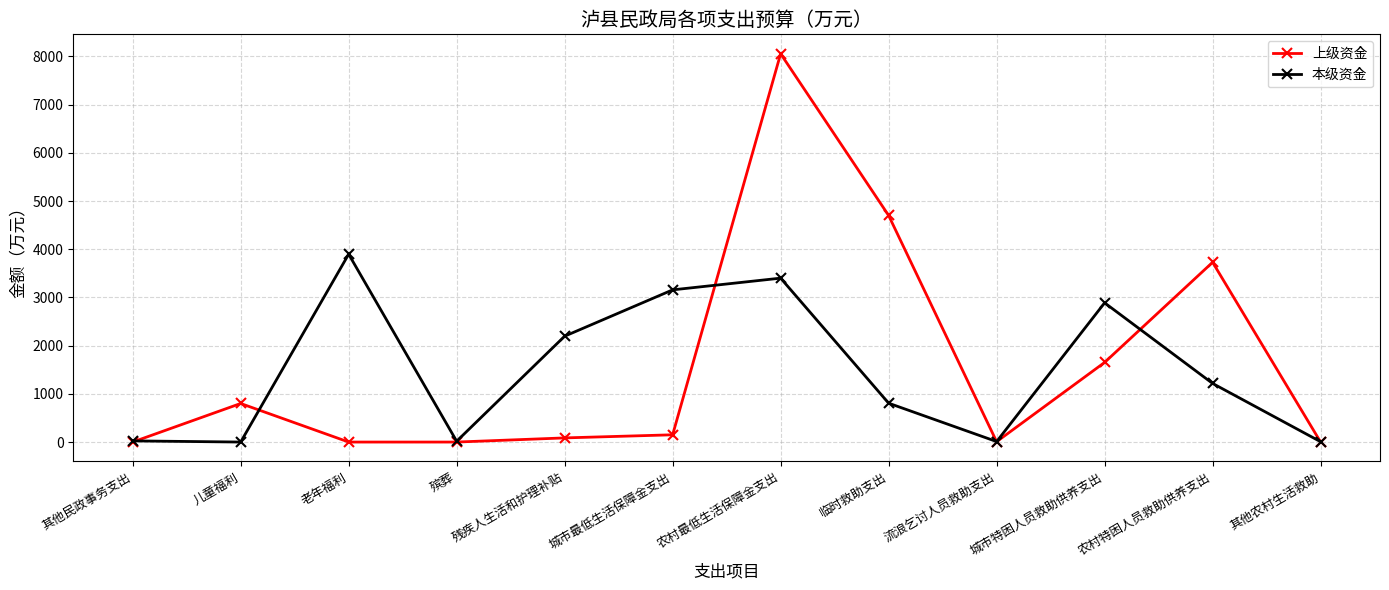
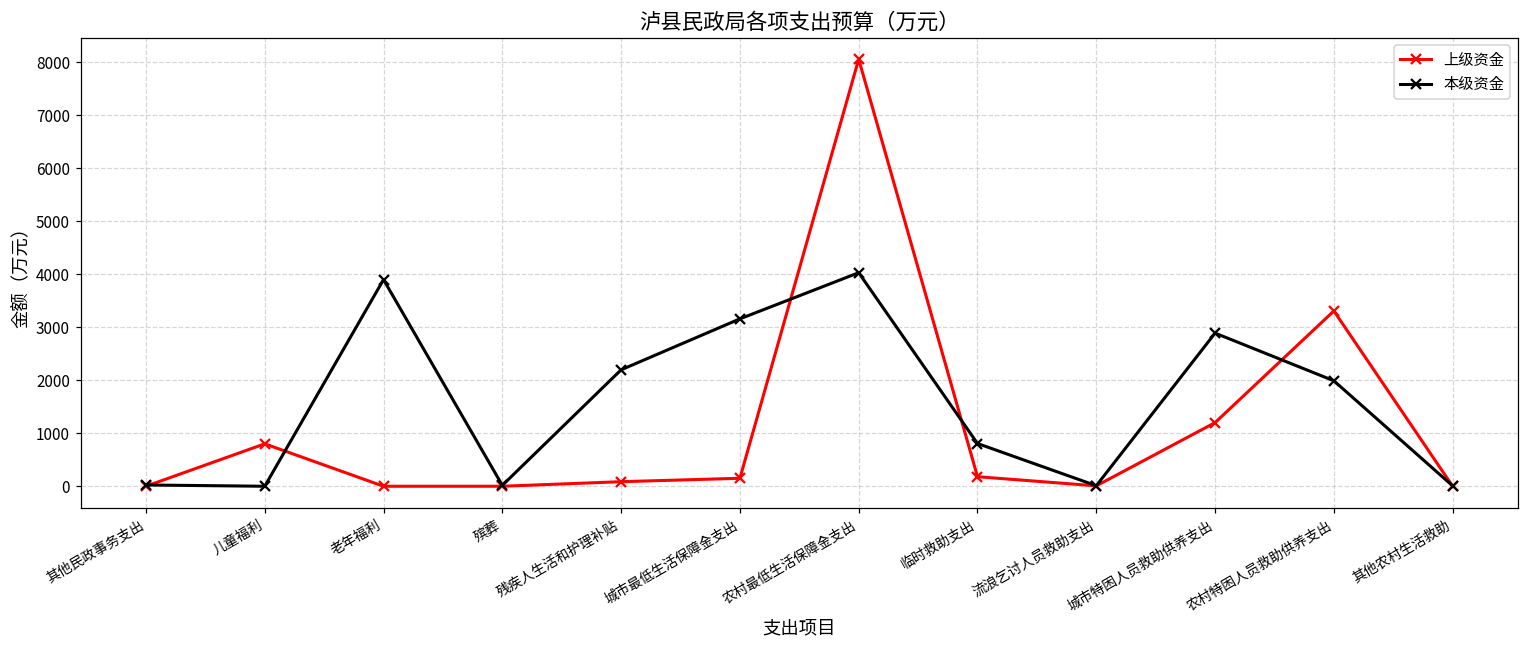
本级资金, 农村最低生活保障金支出: 3400 -> 4000
上级资金, 临时救助支出: 4700 -> 200
上级资金, 城市特困人员救助供养支出: 1700 -> 1200
上级资金, 农村特困人员救助供养支出: 3700 -> 3300
本级资金, 农村特困人员救助供养支出: 1200 -> 2000
